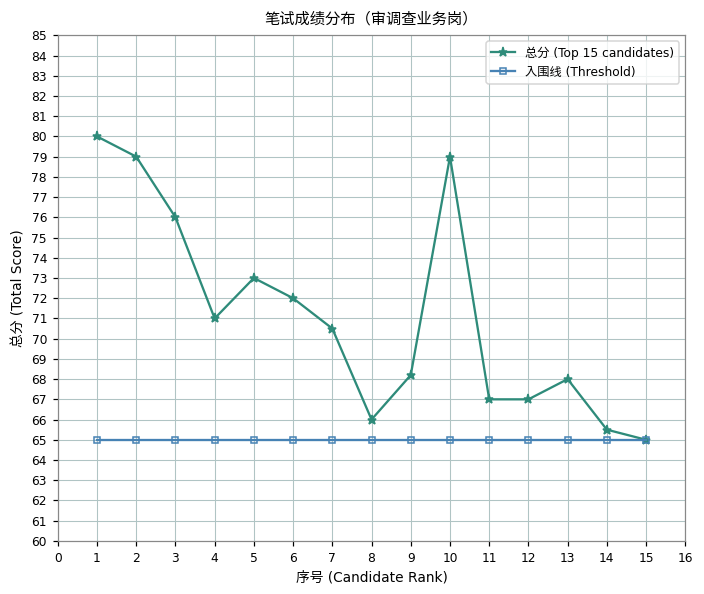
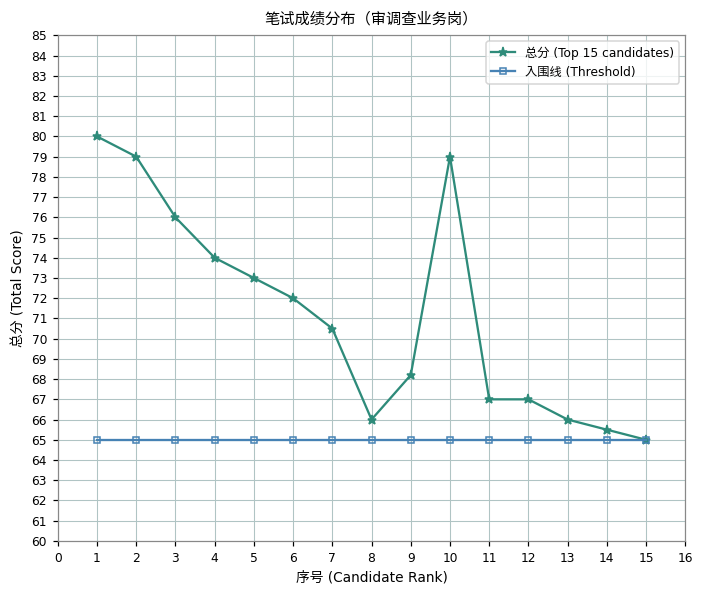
总分 (Top 15 candidates), 4: 71 -> 74
总分 (Top 15 candidates), 13: 68 -> 66
